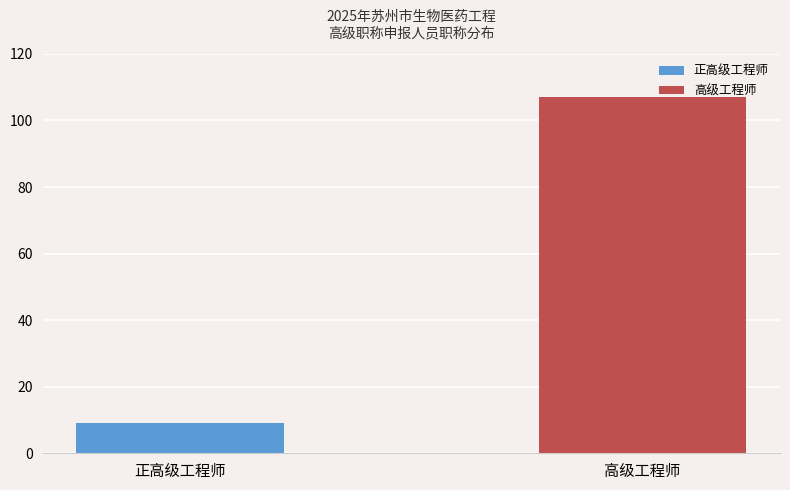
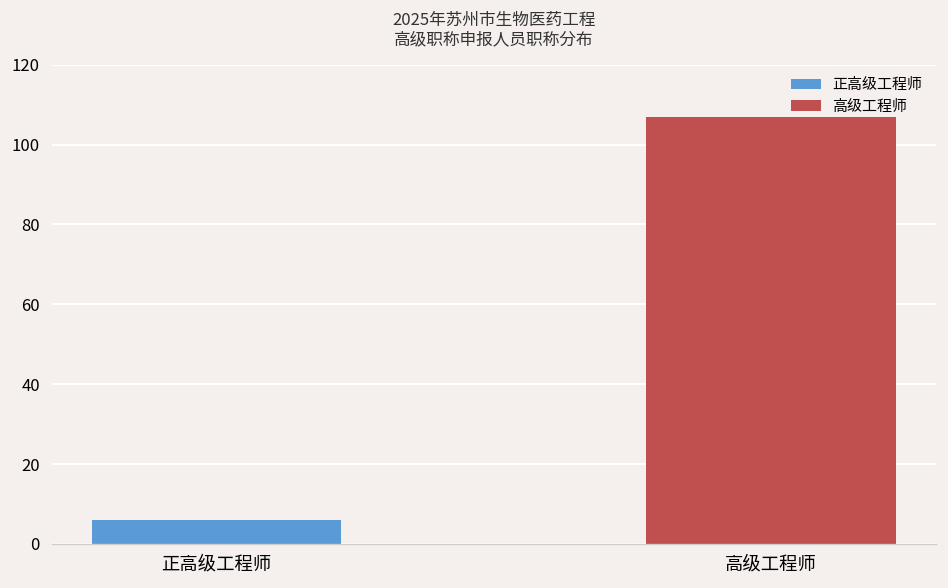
正高级工程师: 9 -> 6
